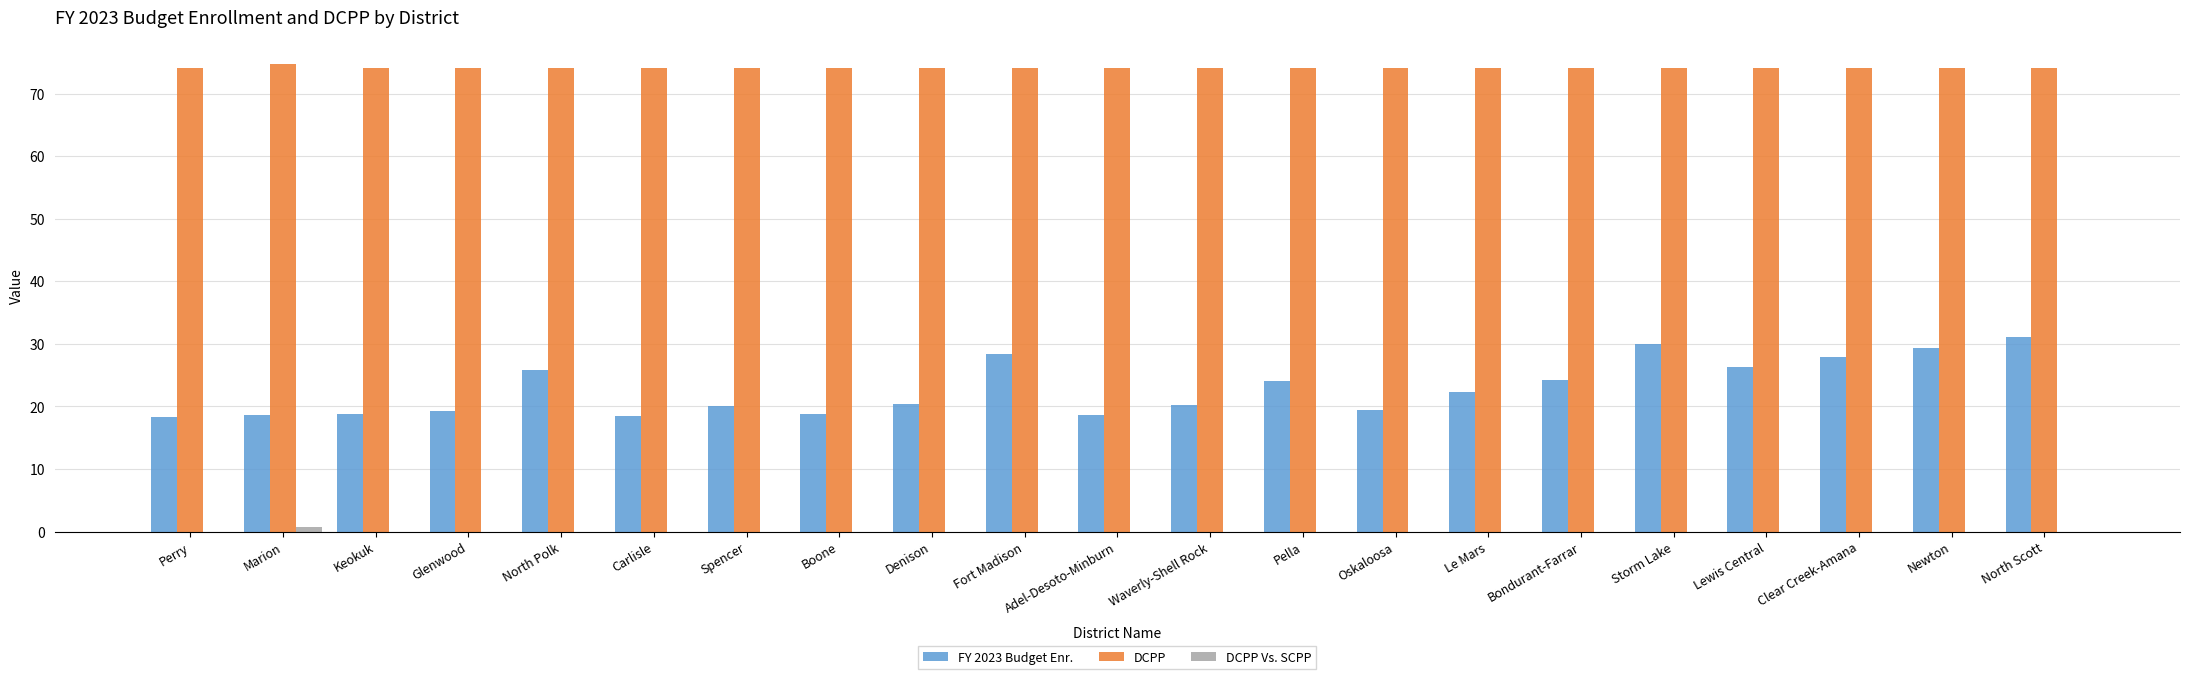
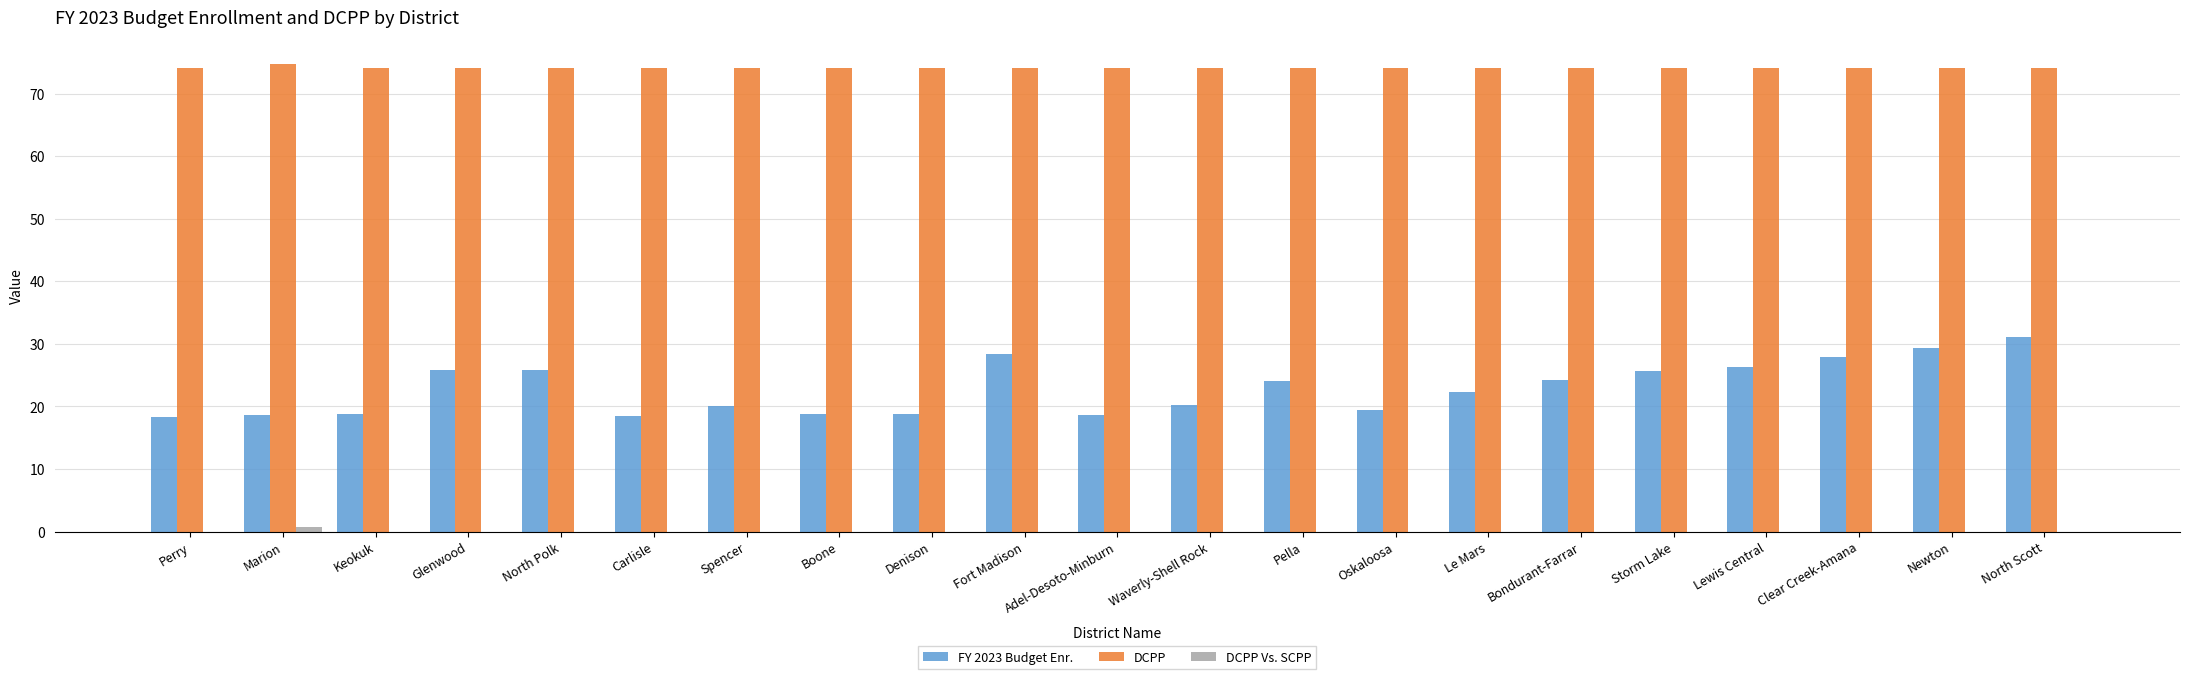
FY 2023 Budget Enr., Glenwood: 19 -> 26
FY 2023 Budget Enr., Denison: 20 -> 19
FY 2023 Budget Enr., Storm Lake: 30 -> 26
